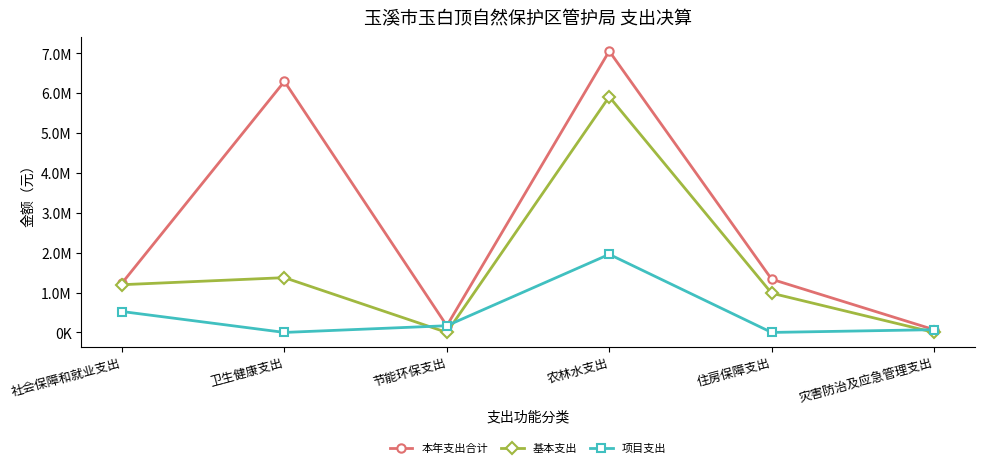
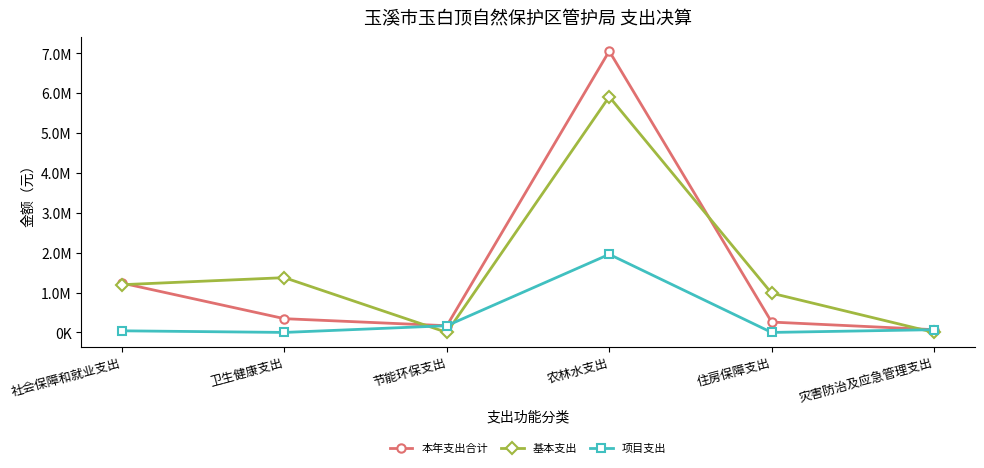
项目支出, 社会保障和就业支出: 500000 -> 0
本年支出合计, 卫生健康支出: 6300000 -> 300000
本年支出合计, 住房保障支出: 1300000 -> 300000
